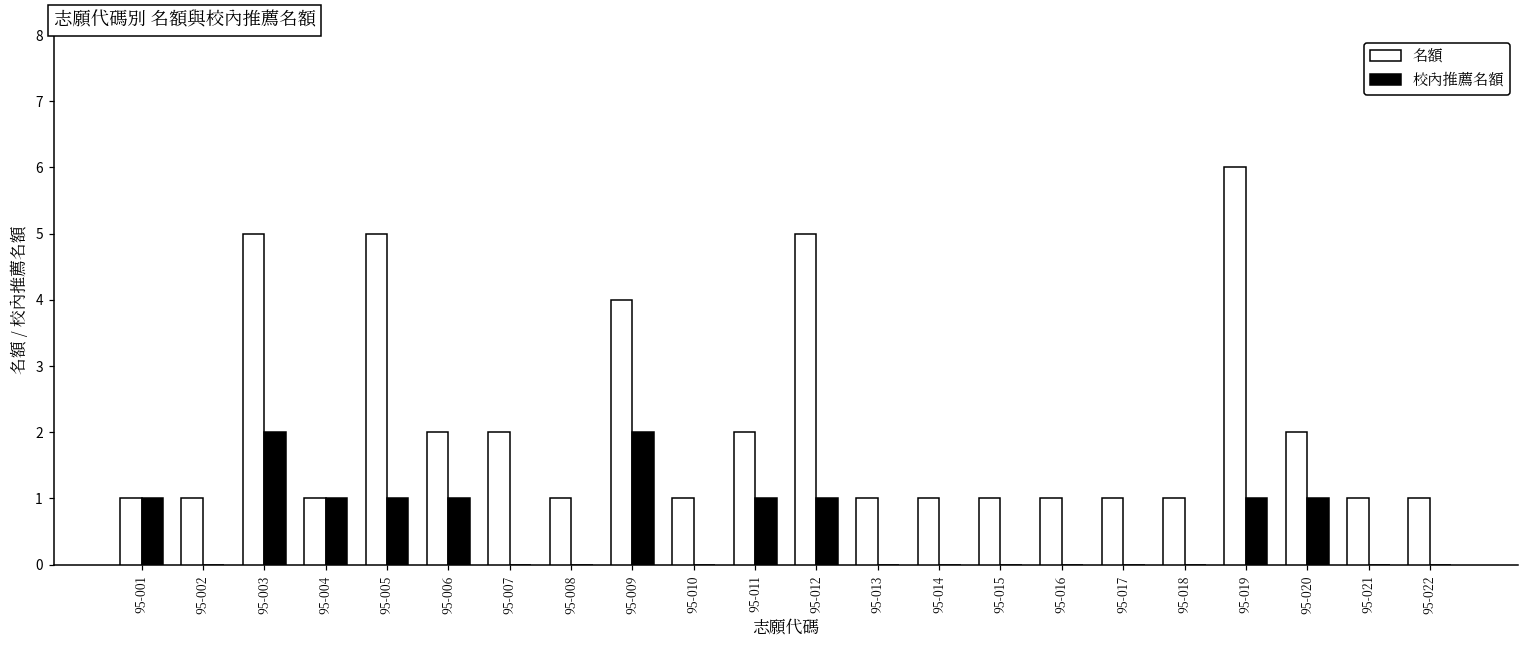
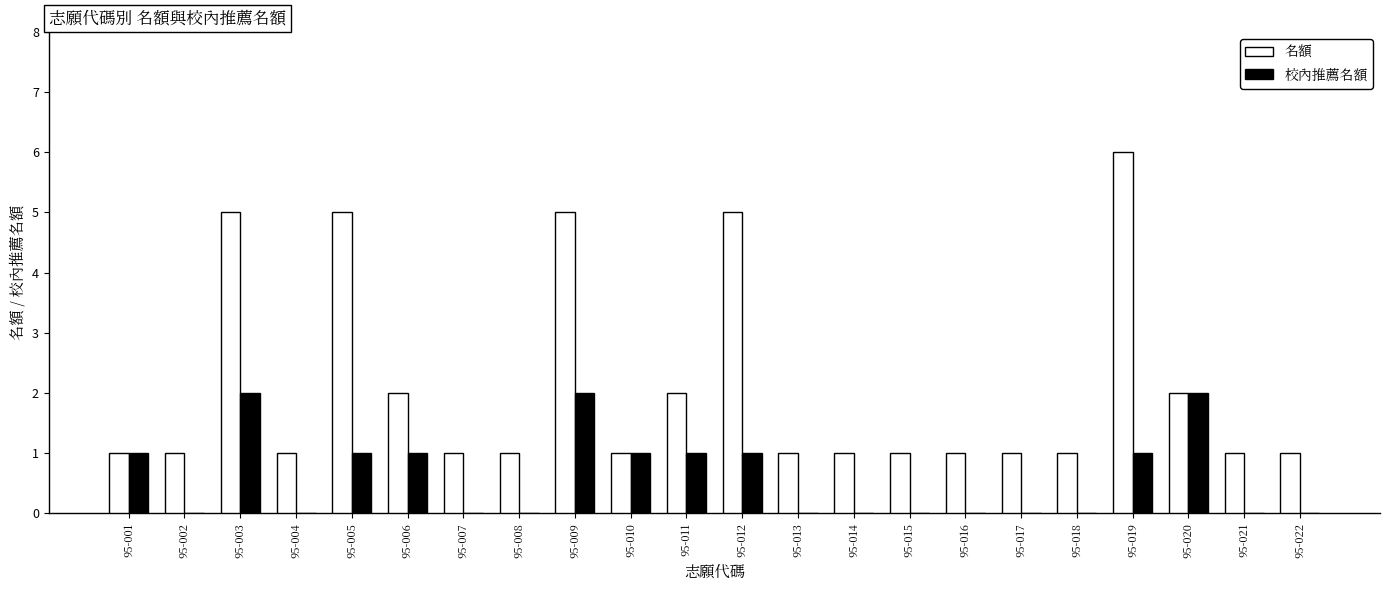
校內推薦名額, 95-004: 1 -> 0
名額, 95-007: 2 -> 1
名額, 95-009: 4 -> 5
校內推薦名額, 95-010: 0 -> 1
校內推薦名額, 95-020: 1 -> 2
